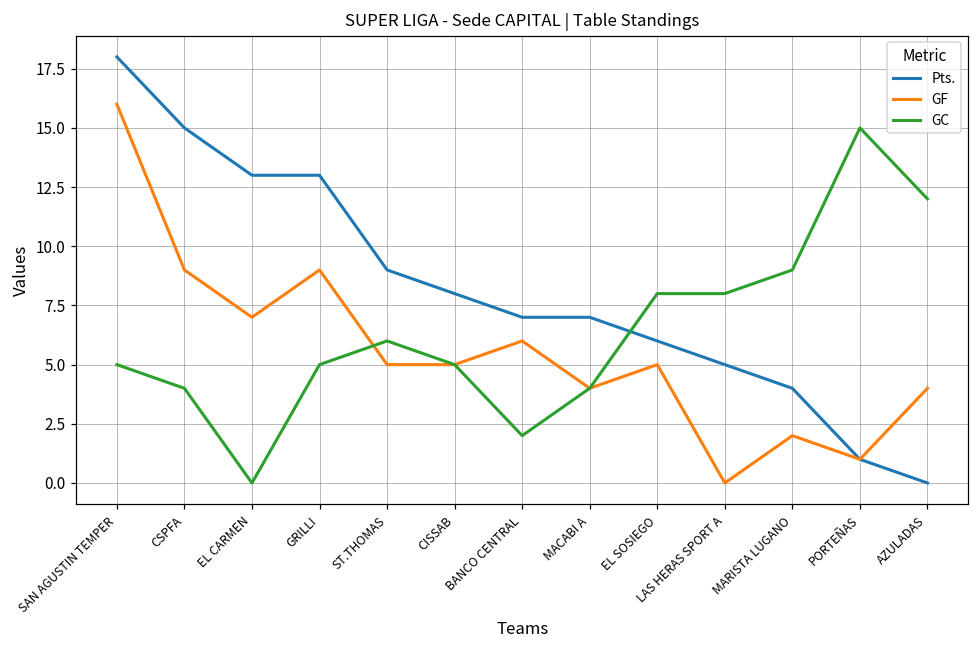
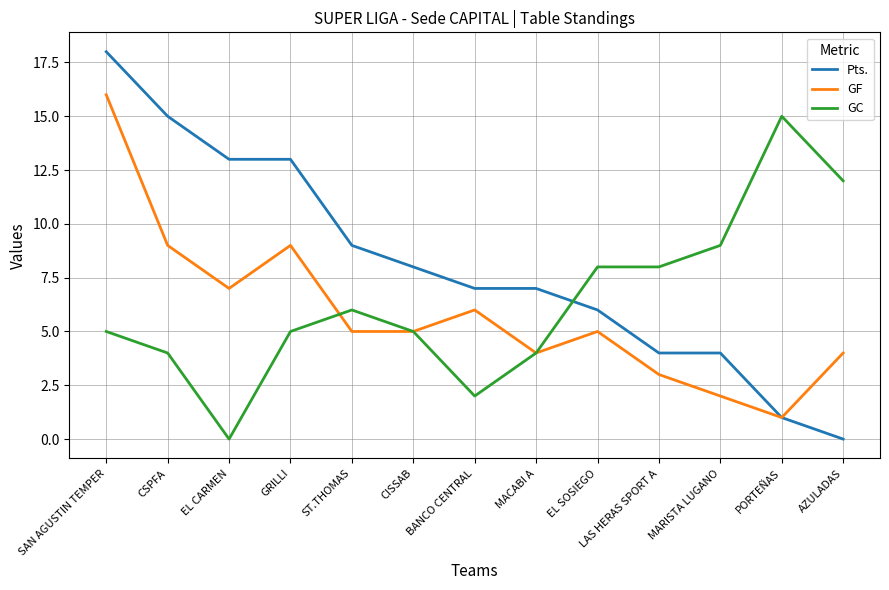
Pts., LAS HERAS SPORT A: 5 -> 4
GF, LAS HERAS SPORT A: 0 -> 3
